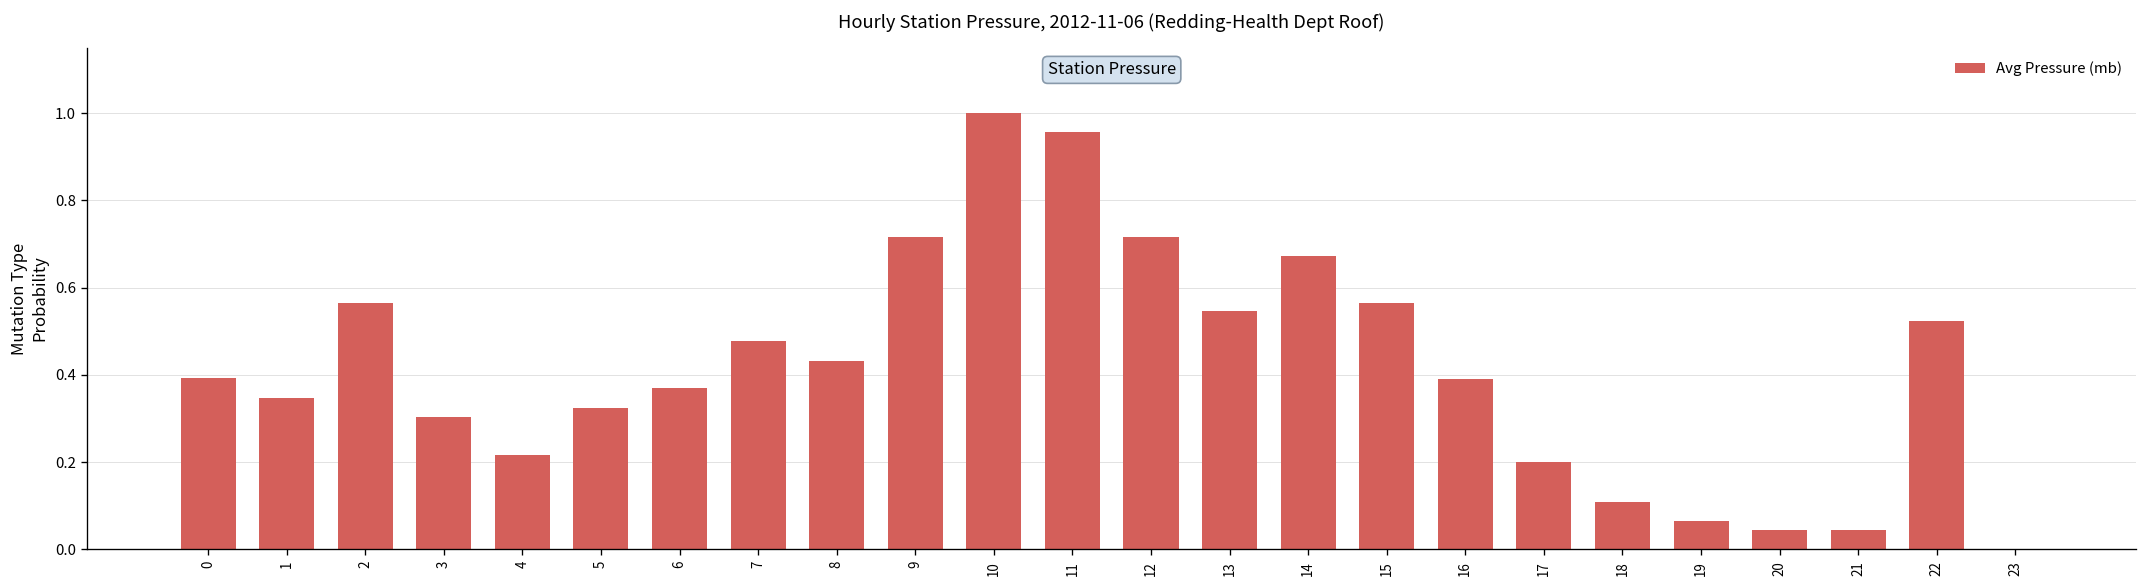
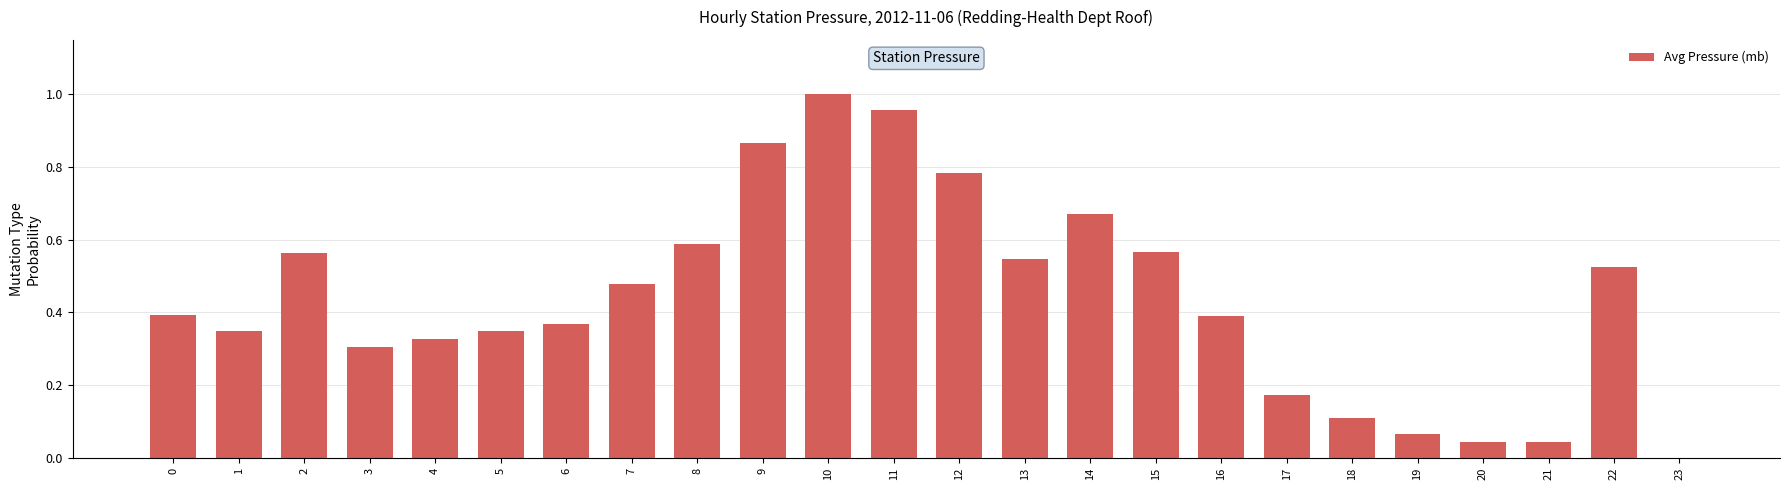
4: 0.22 -> 0.33
5: 0.32 -> 0.35
8: 0.43 -> 0.59
9: 0.72 -> 0.87
12: 0.72 -> 0.78
17: 0.20 -> 0.17
